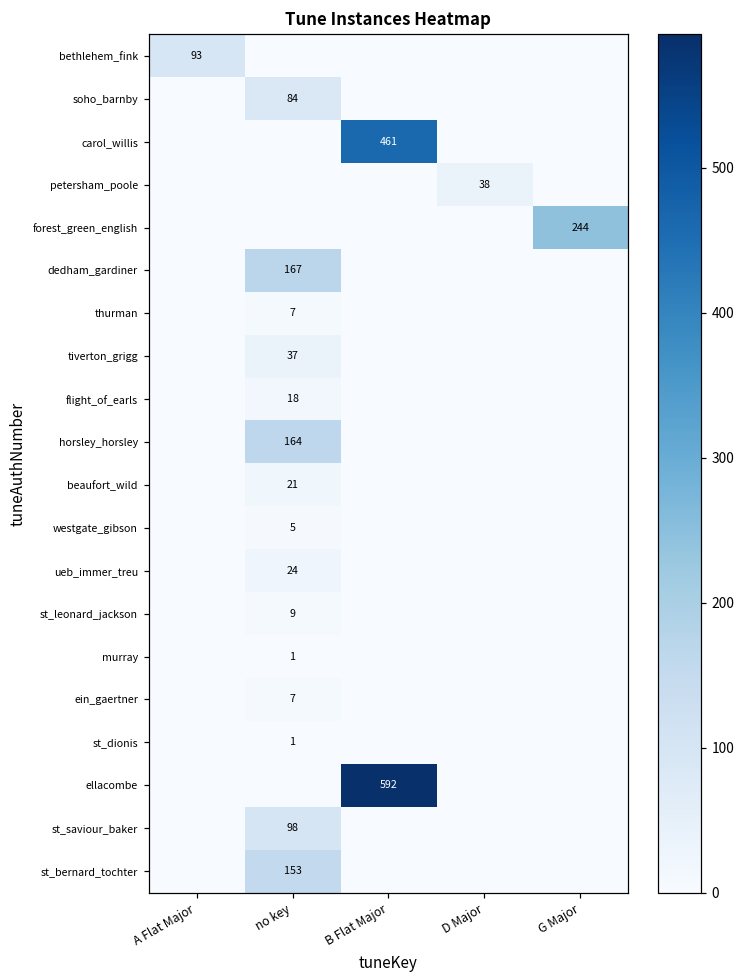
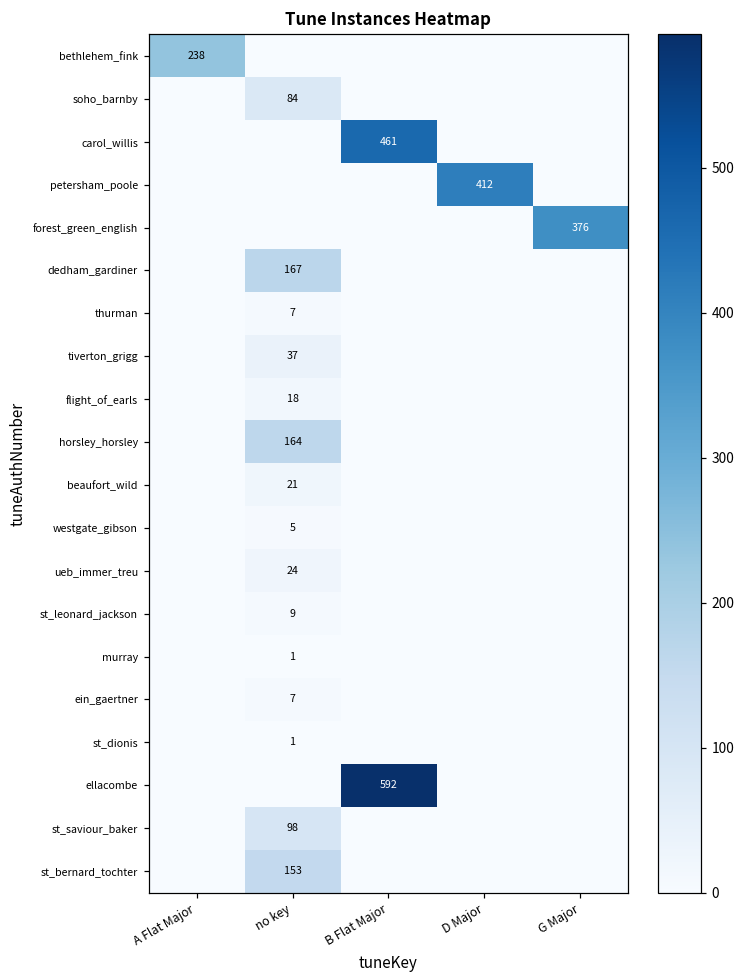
bethlehem_fink, A Flat Major: 93 -> 238
petersham_poole, D Major: 38 -> 412
forest_green_english, G Major: 244 -> 376
